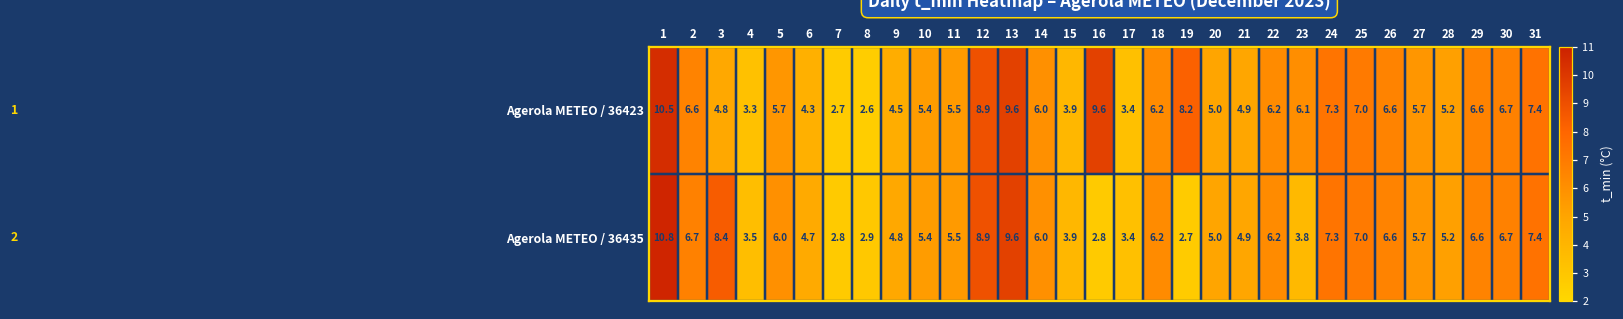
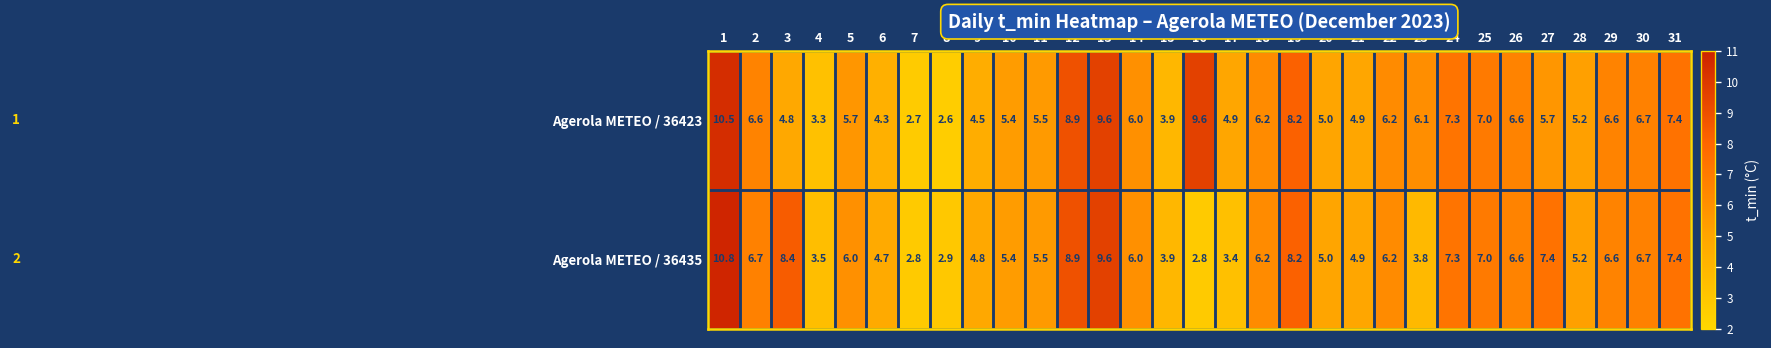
Agerola METEO / 36423, 17: 3.4 -> 4.9
Agerola METEO / 36435, 19: 2.7 -> 8.2
Agerola METEO / 36435, 27: 5.7 -> 7.4
